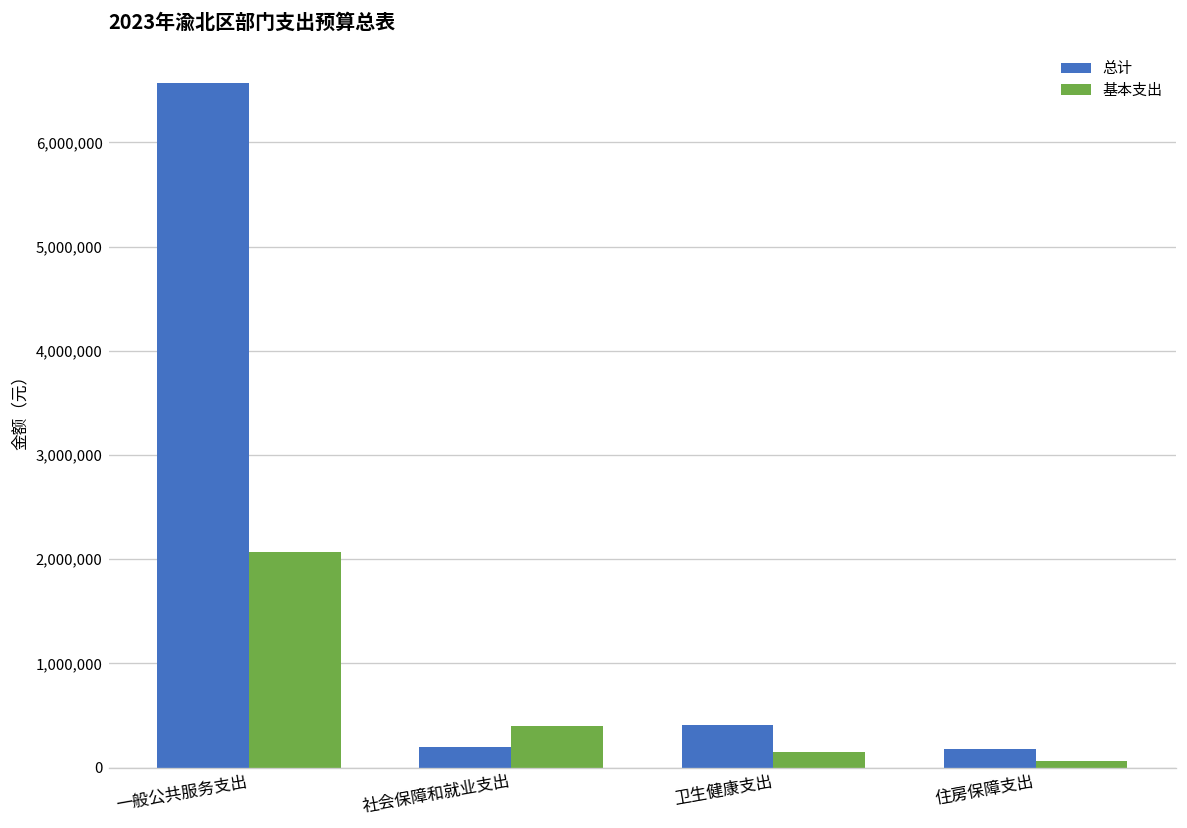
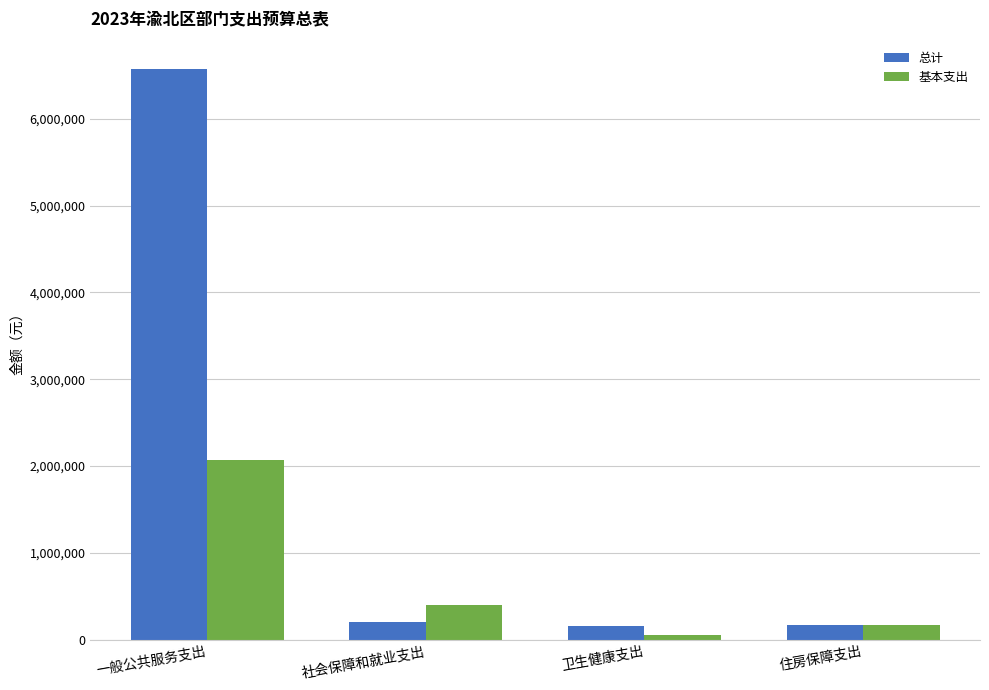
总计, 卫生健康支出: 400,000 -> 200,000
基本支出, 卫生健康支出: 200,000 -> 100,000
基本支出, 住房保障支出: 100,000 -> 200,000
